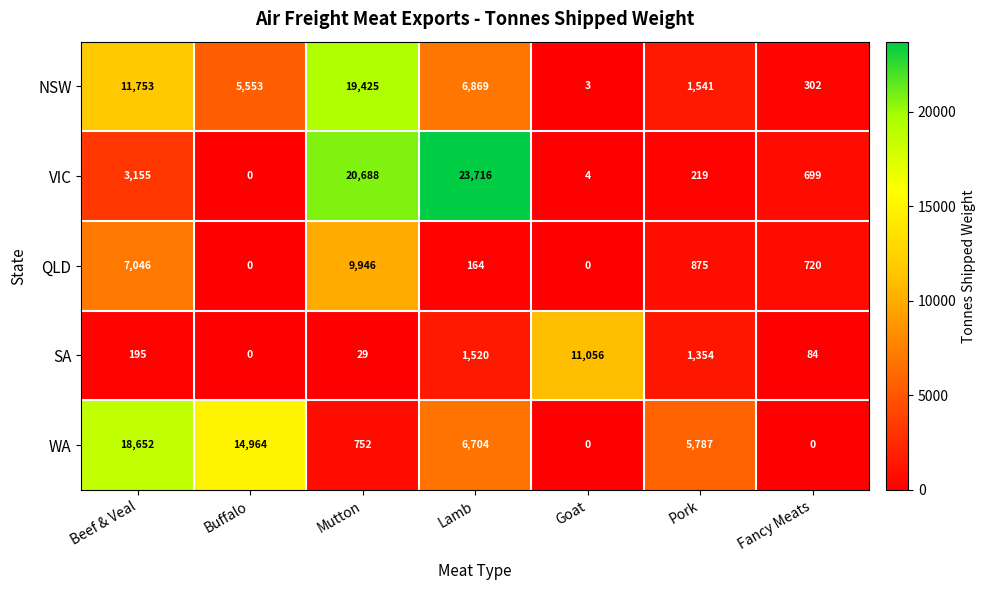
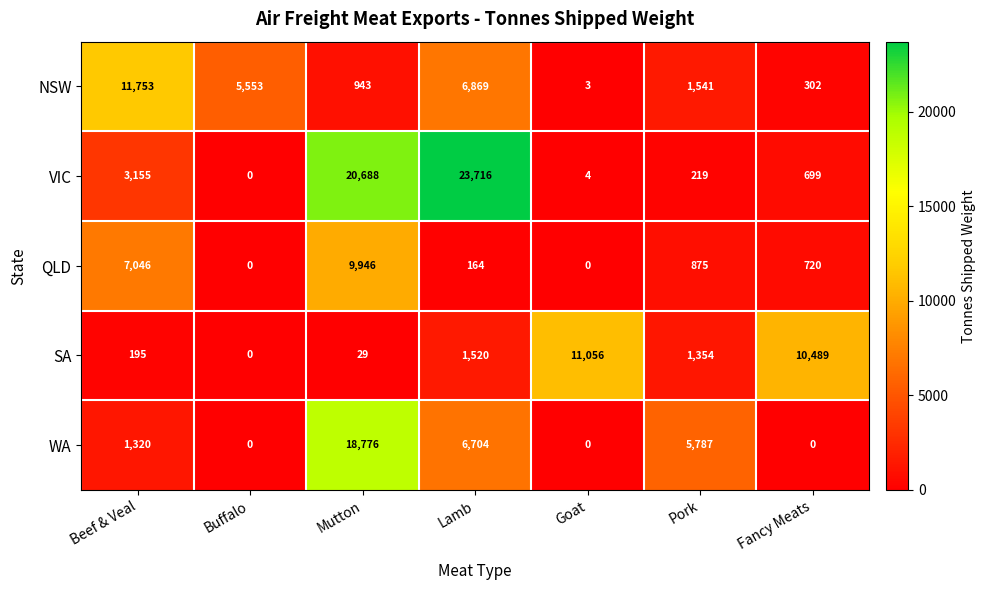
NSW, Mutton: 19,425 -> 943
SA, Fancy Meats: 84 -> 10,489
WA, Beef & Veal: 18,652 -> 1,320
WA, Buffalo: 14,964 -> 0
WA, Mutton: 752 -> 18,776
